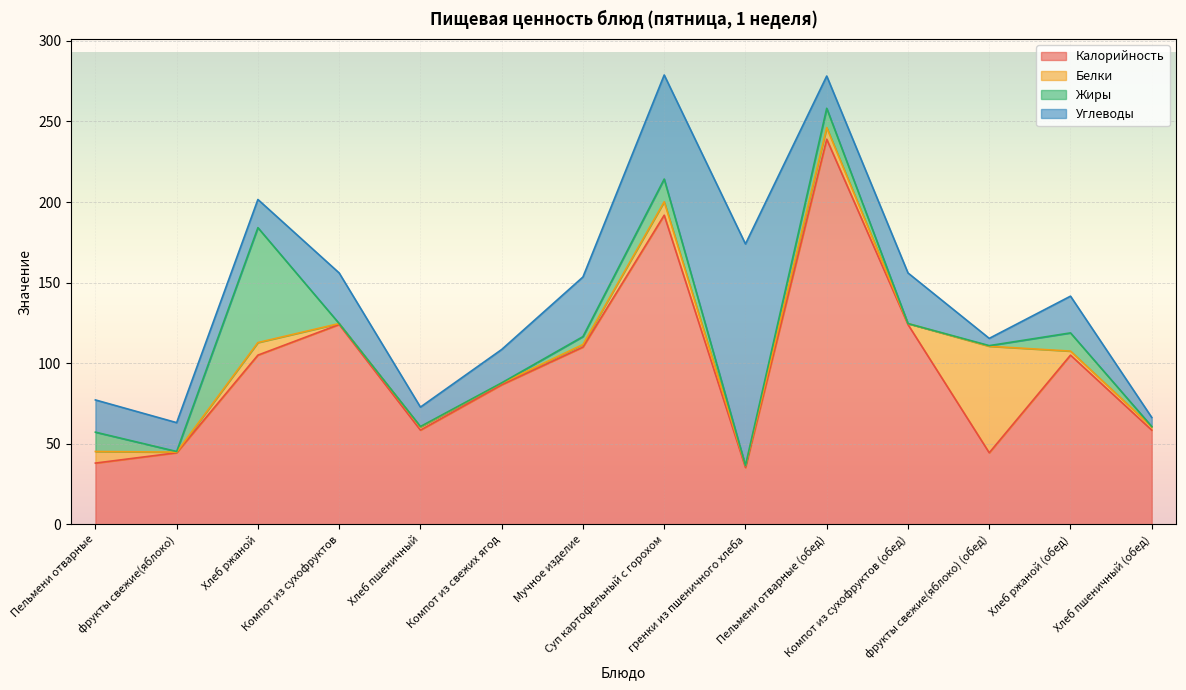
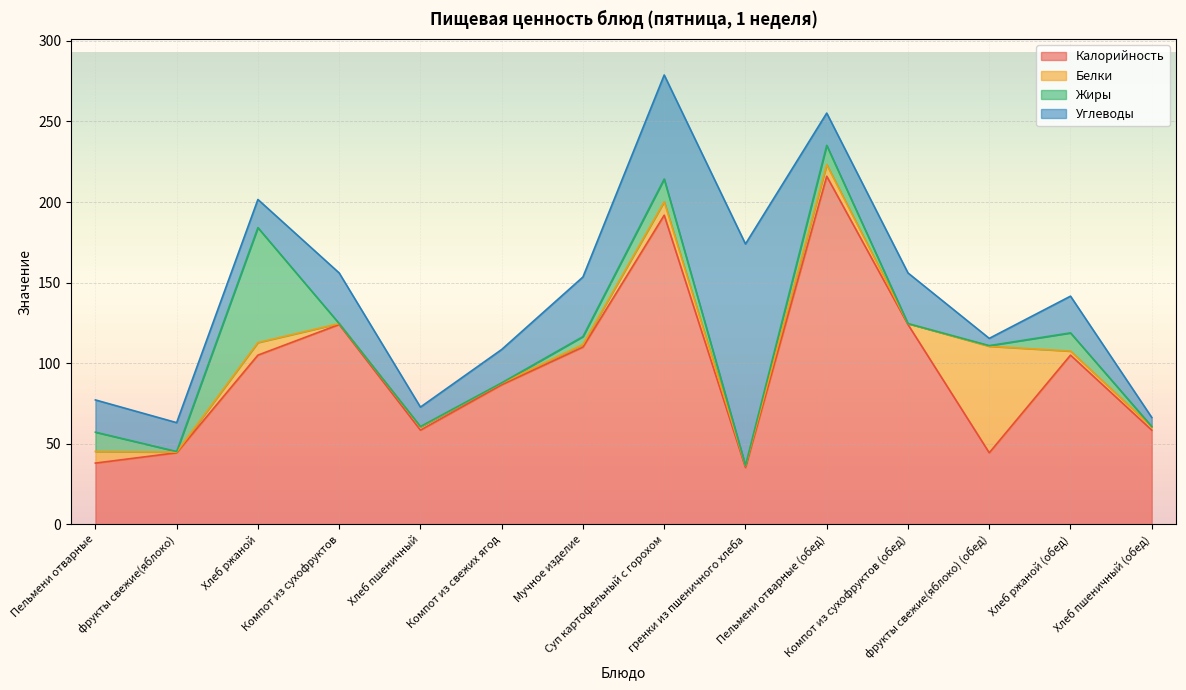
Калорийность, Пельмени отварные (обед): 239 -> 216
